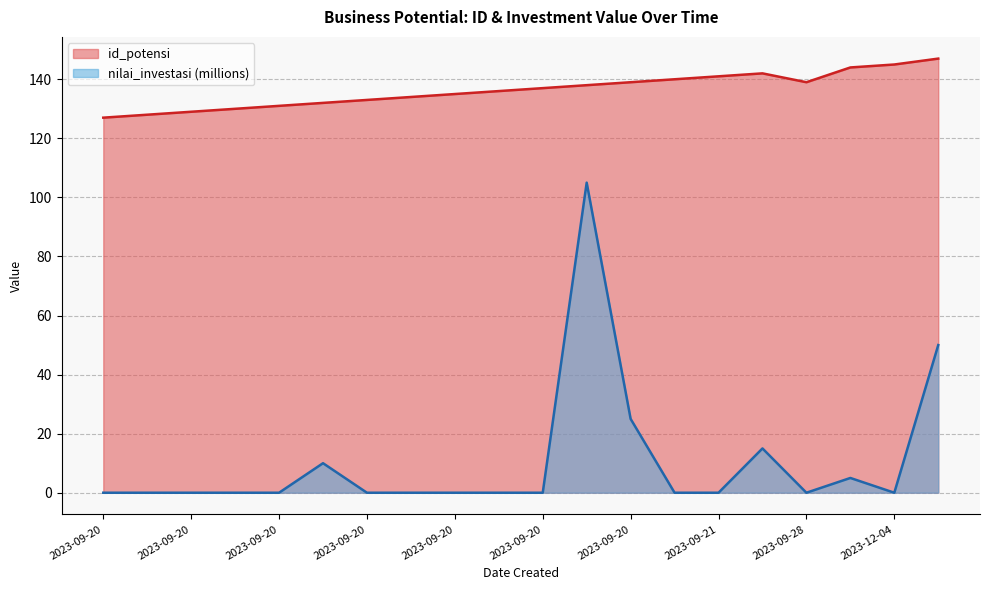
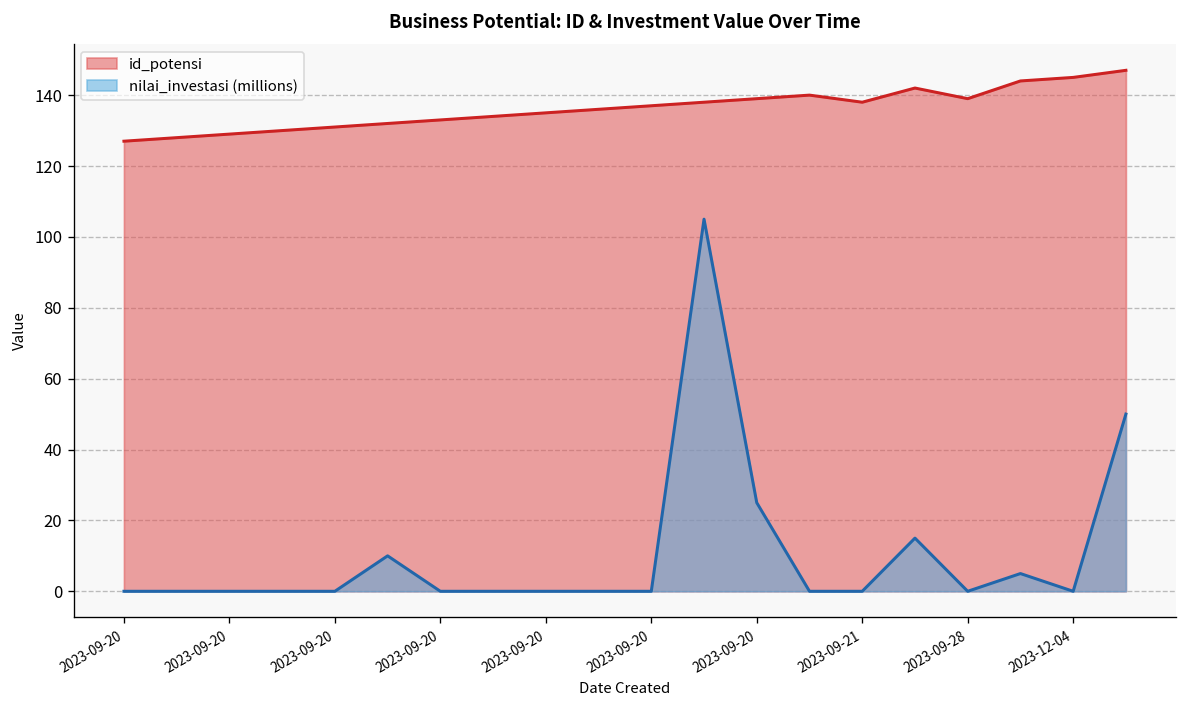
id_potensi, 2023-09-21: 141 -> 138
